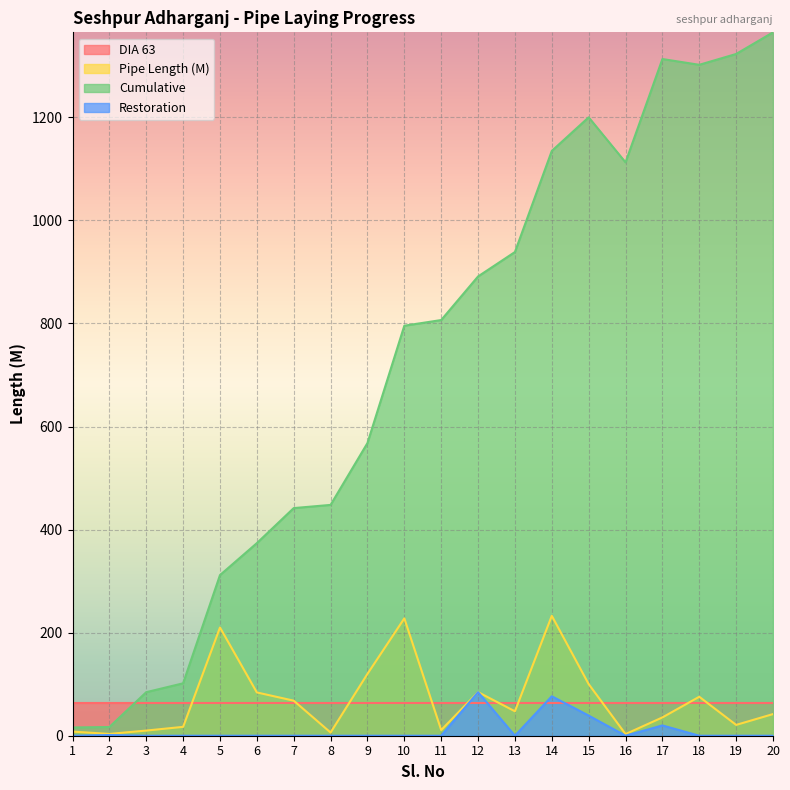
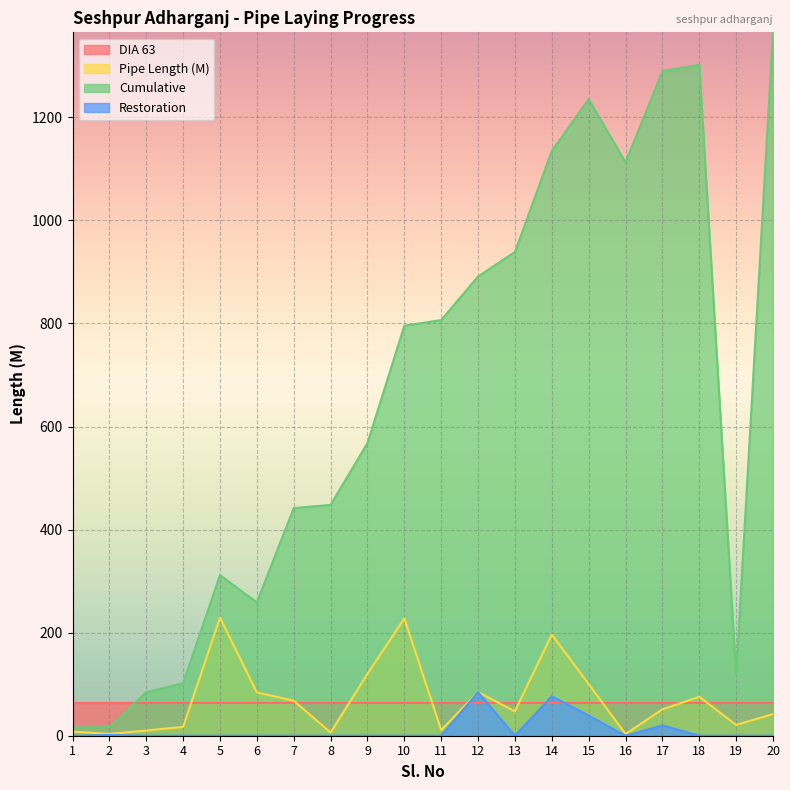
Pipe Length (M), 5: 210 -> 230
Cumulative, 6: 370 -> 260
Pipe Length (M), 14: 230 -> 200
Cumulative, 15: 1200 -> 1240
Pipe Length (M), 17: 40 -> 50
Cumulative, 17: 1310 -> 1290
Cumulative, 19: 1320 -> 120
